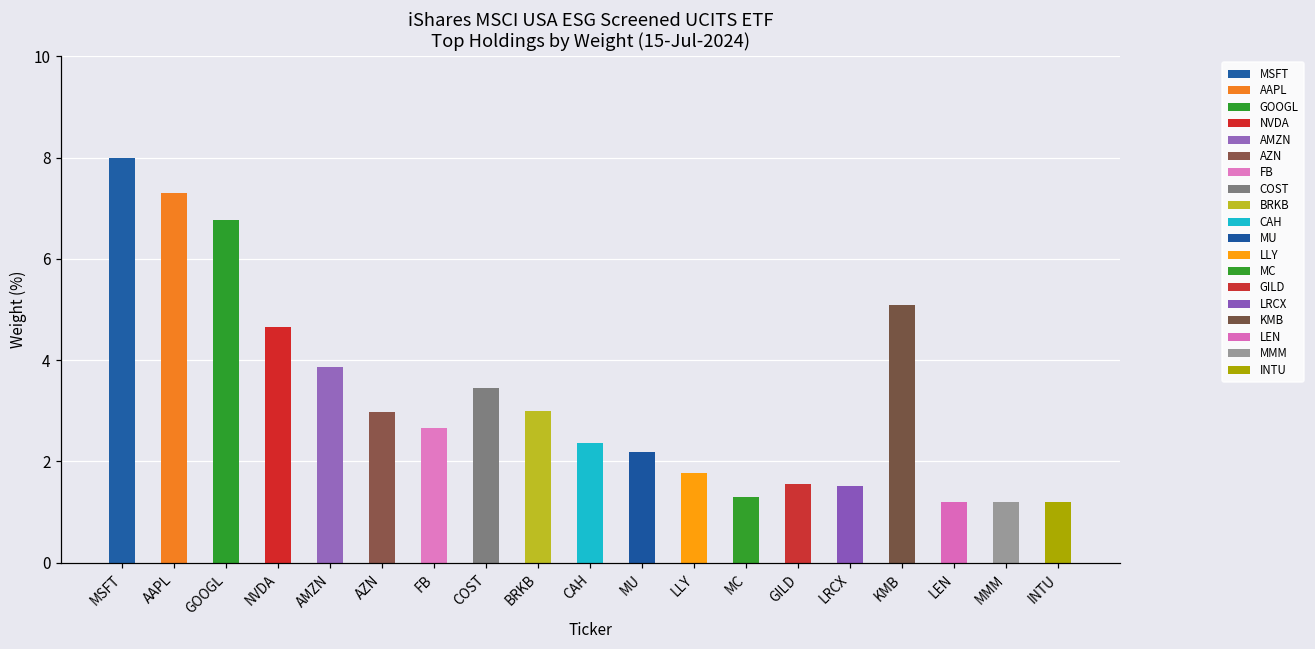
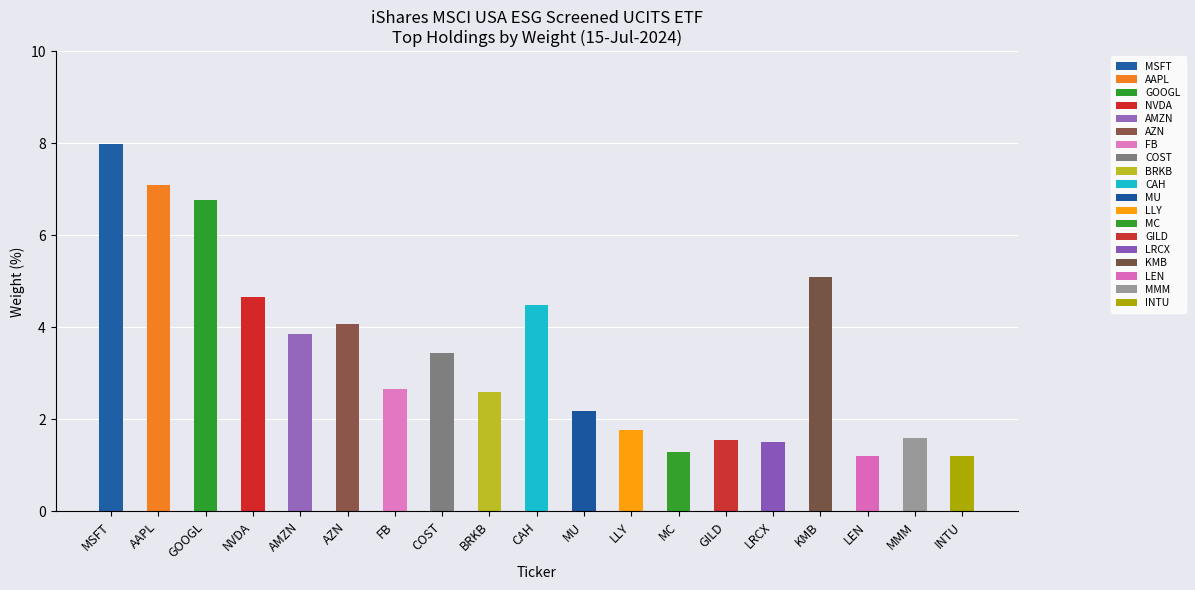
AAPL: 7.3 -> 7.1
AZN: 3.0 -> 4.1
BRKB: 3.0 -> 2.6
CAH: 2.4 -> 4.5
MMM: 1.2 -> 1.6
